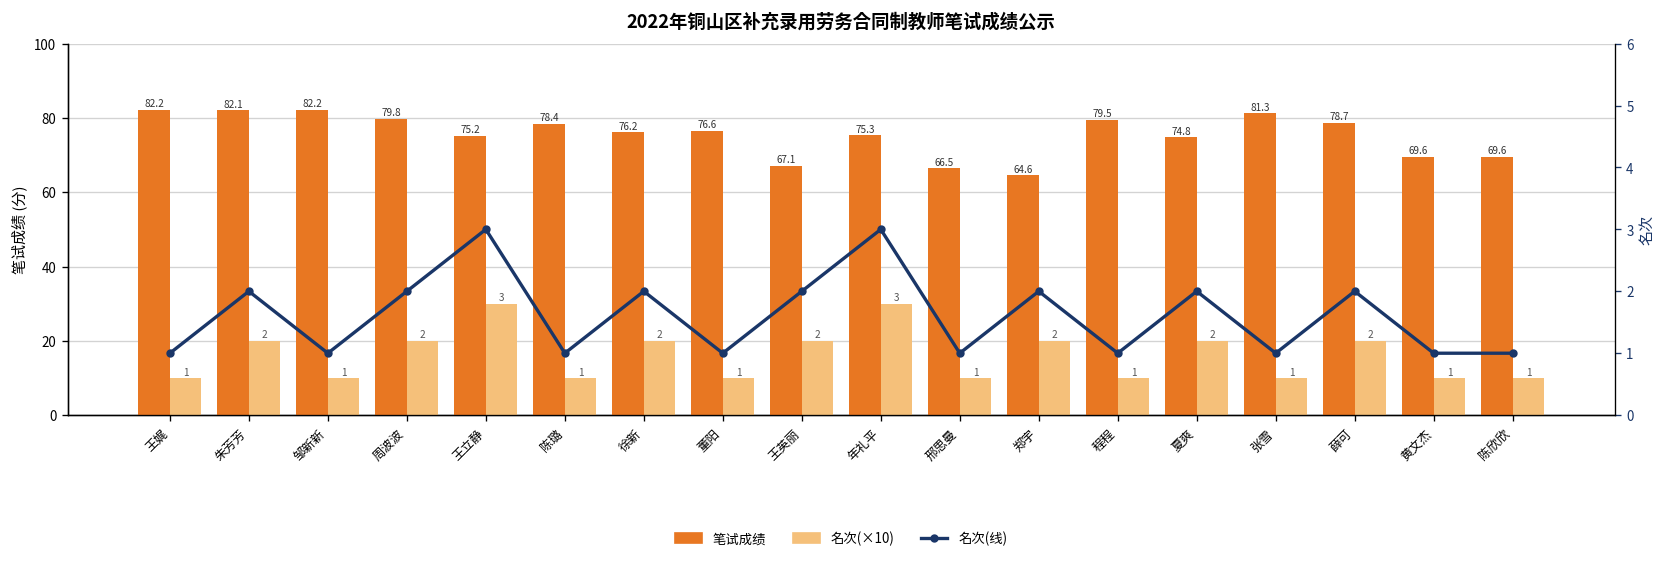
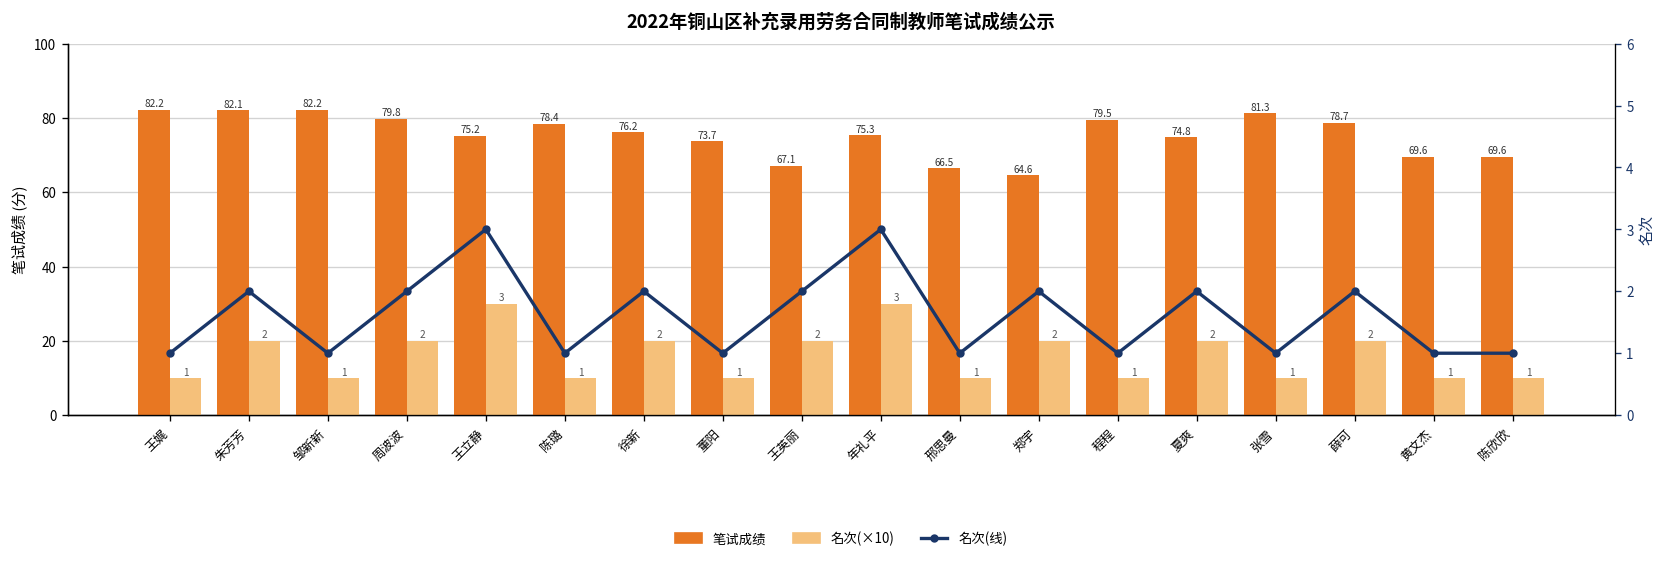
笔试成绩, 董阳: 76.6 -> 73.7
